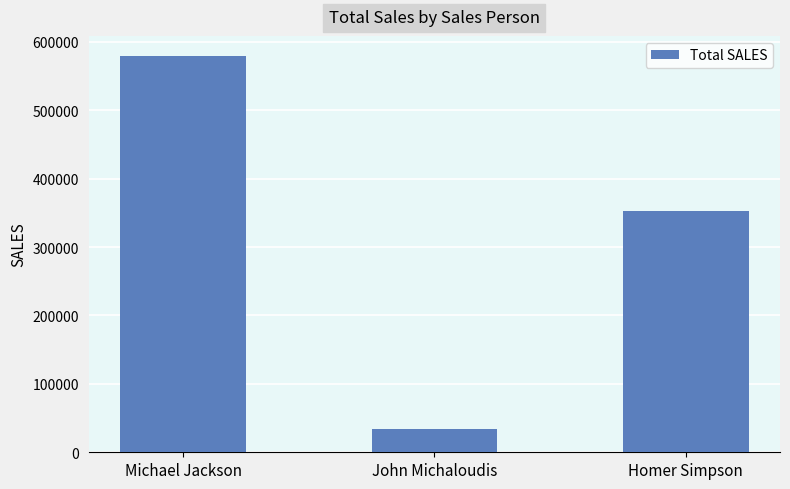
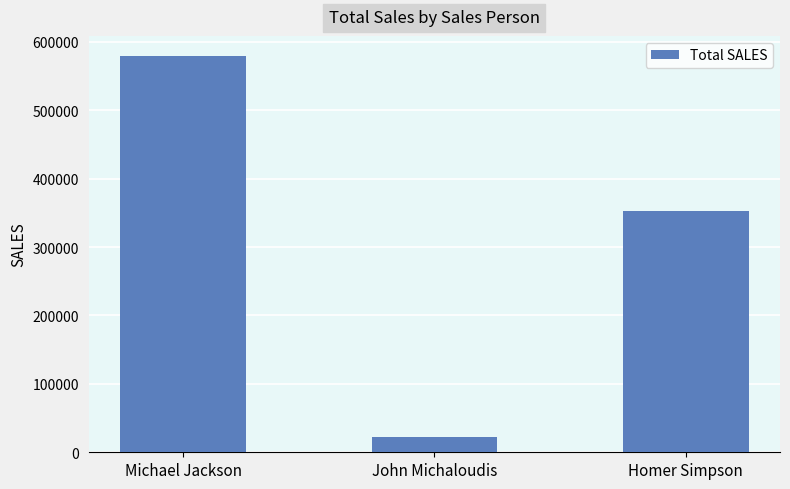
John Michaloudis: 30000 -> 20000
